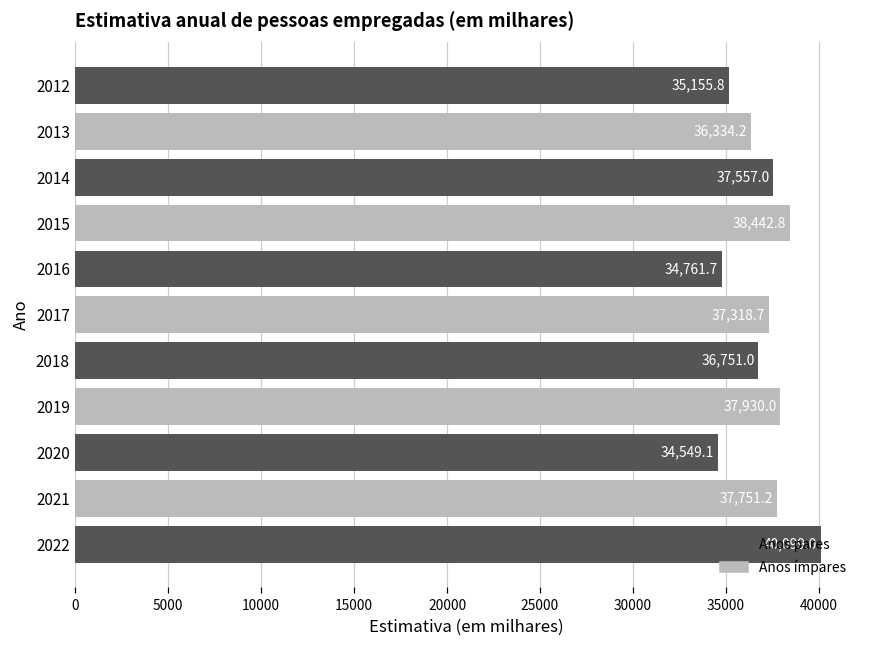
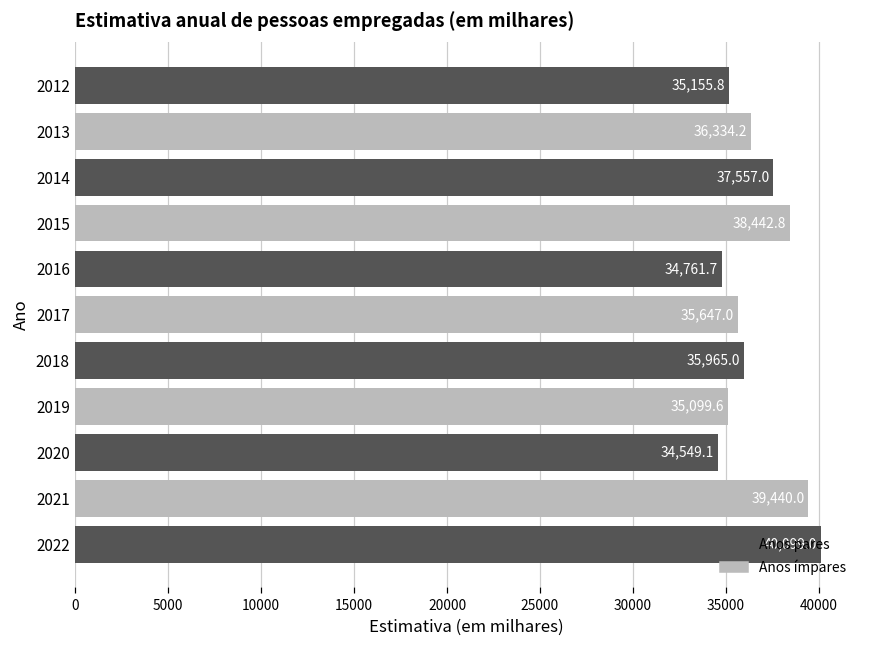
2017: 37,318.7 -> 35,647.0
2018: 36,751.0 -> 35,965.0
2019: 37,930.0 -> 35,099.6
2021: 37,751.2 -> 39,440.0
